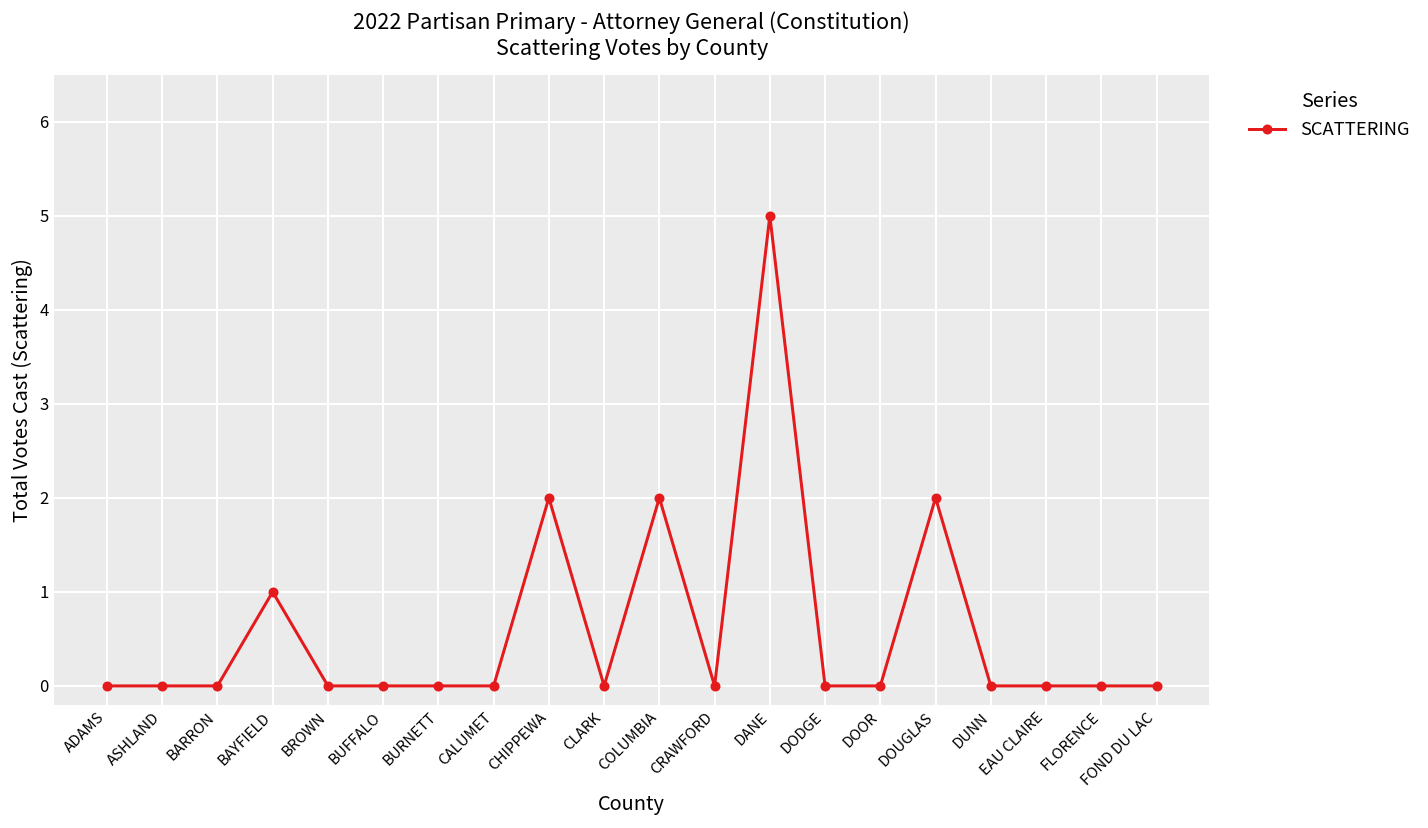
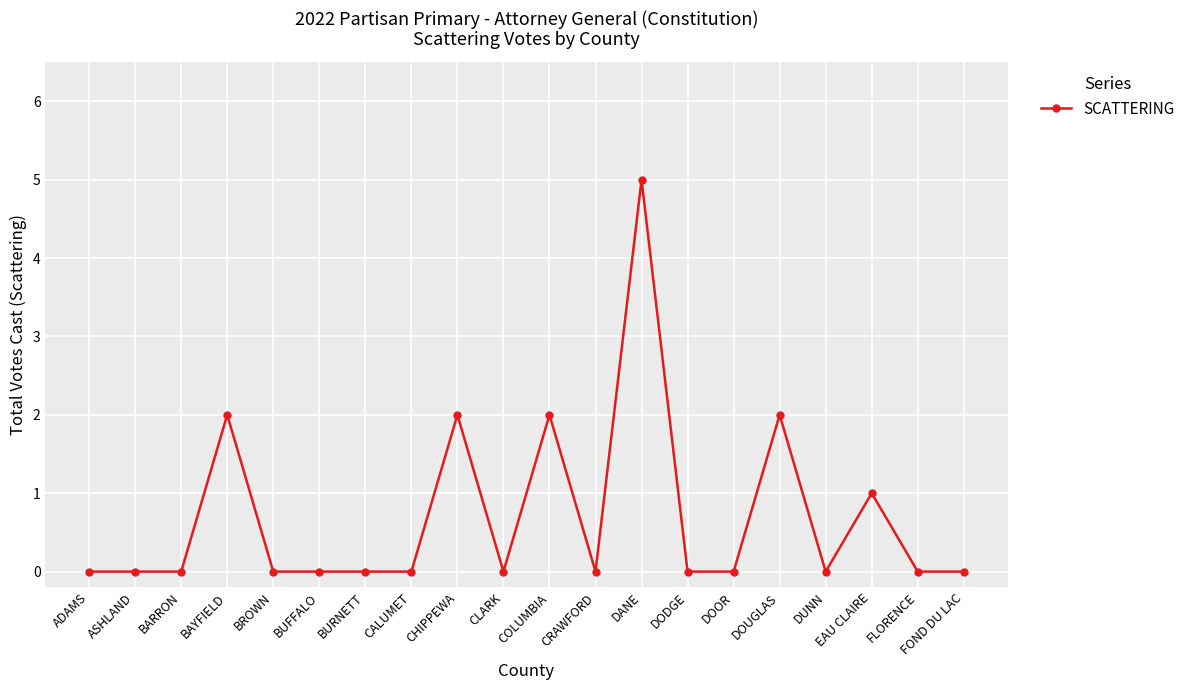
BAYFIELD: 1 -> 2
EAU CLAIRE: 0 -> 1
